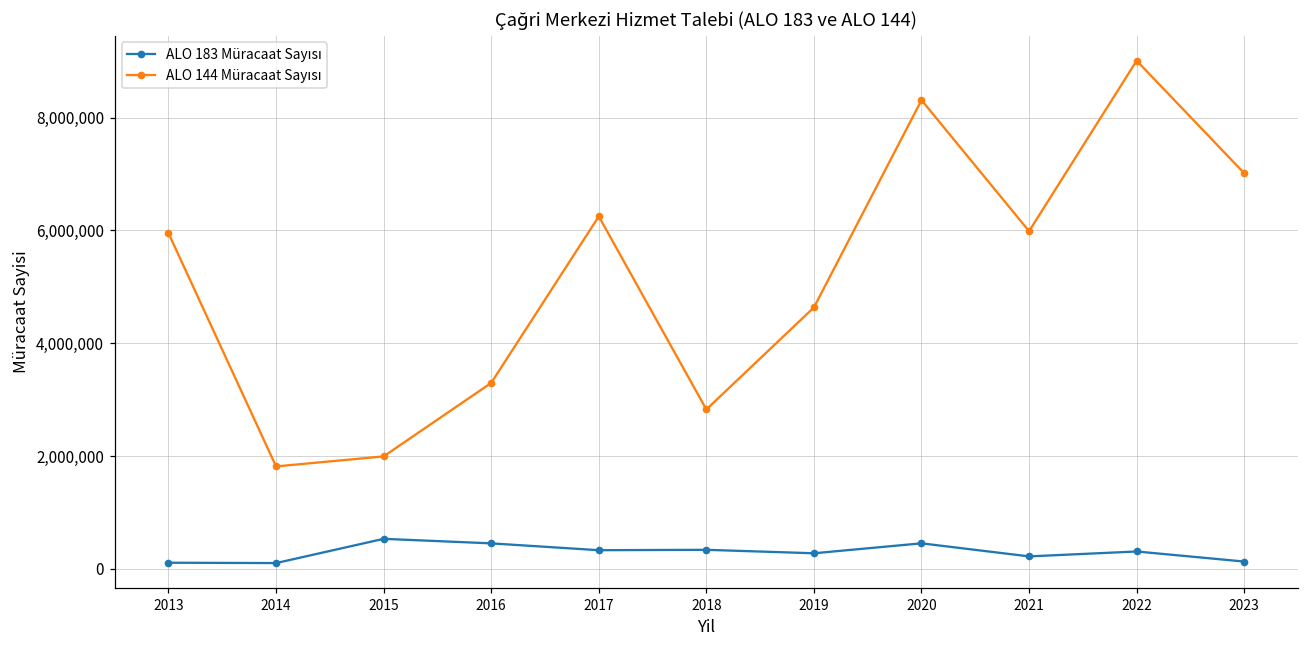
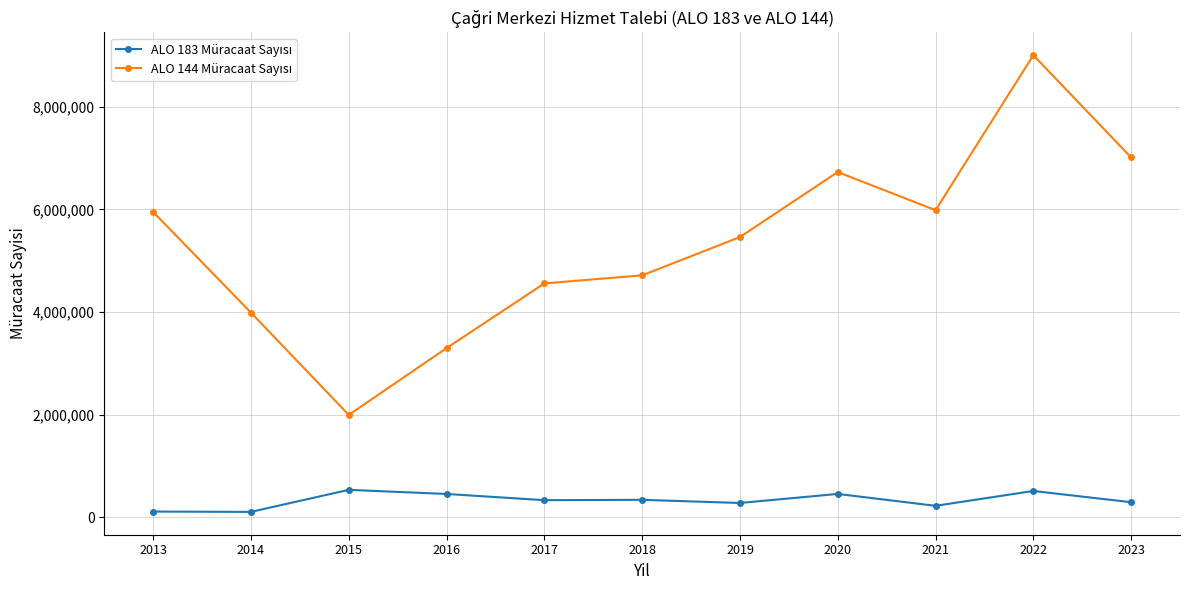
ALO 144 Müracaat Sayısı, 2014: 1,800,000 -> 4,000,000
ALO 144 Müracaat Sayısı, 2017: 6,200,000 -> 4,600,000
ALO 144 Müracaat Sayısı, 2018: 2,800,000 -> 4,700,000
ALO 144 Müracaat Sayısı, 2019: 4,600,000 -> 5,500,000
ALO 144 Müracaat Sayısı, 2020: 8,300,000 -> 6,700,000
ALO 183 Müracaat Sayısı, 2022: 300,000 -> 500,000
ALO 183 Müracaat Sayısı, 2023: 100,000 -> 300,000
